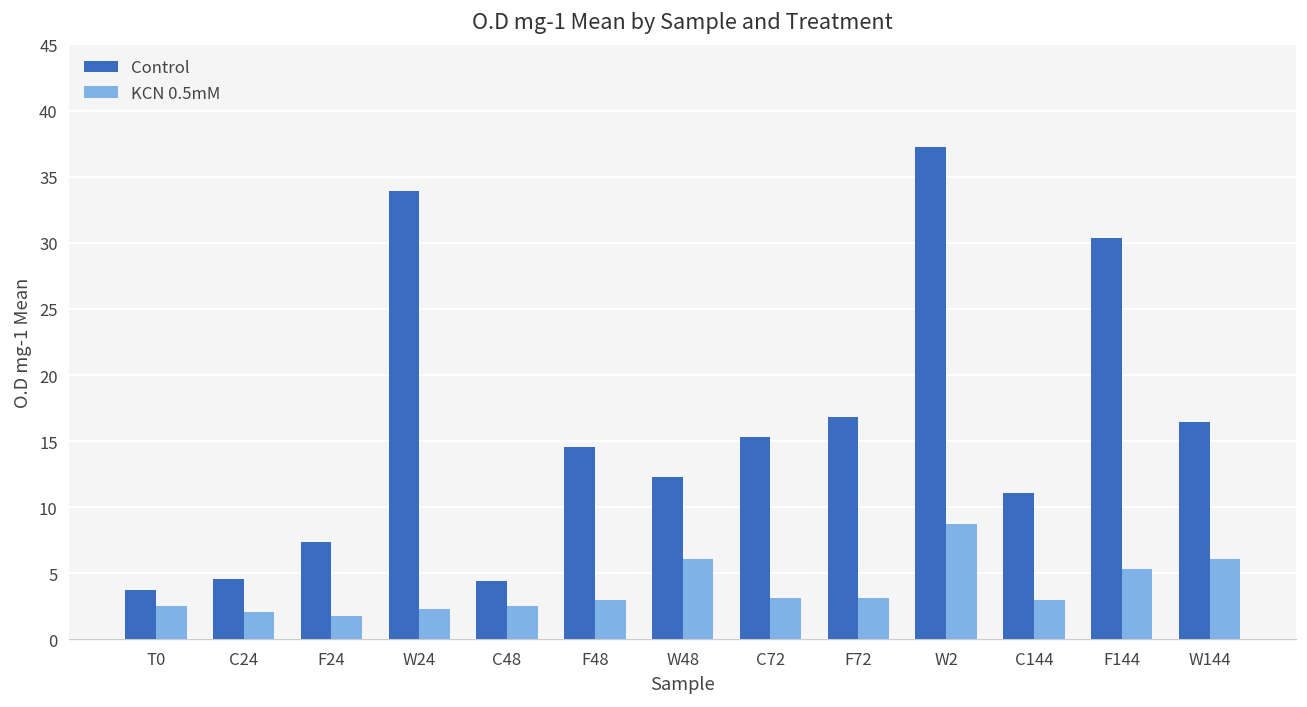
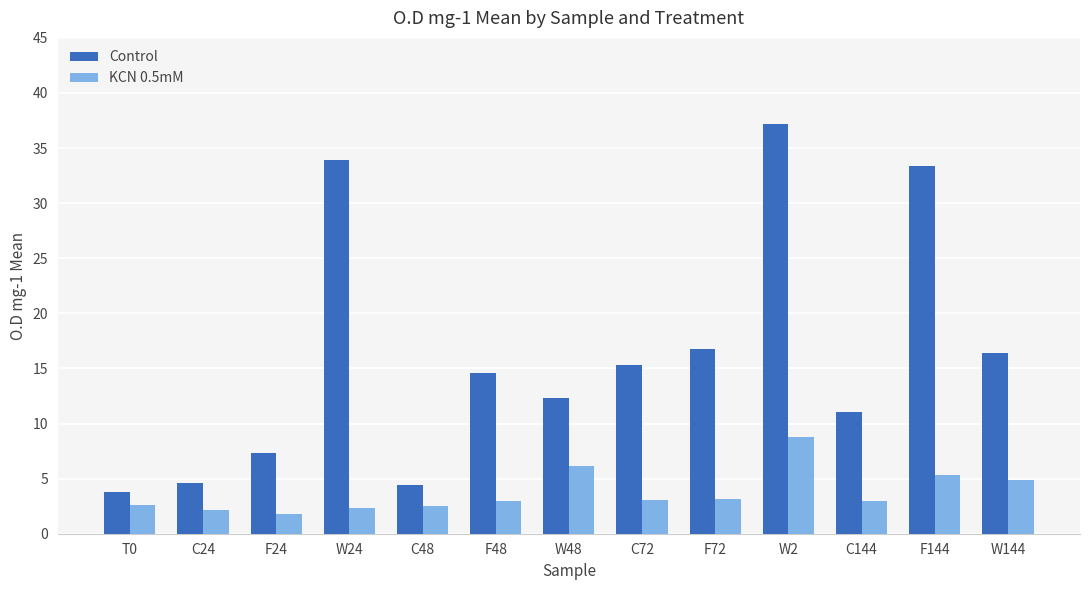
Control, F144: 30.4 -> 33.3
KCN 0.5mM, W144: 6.1 -> 4.8
